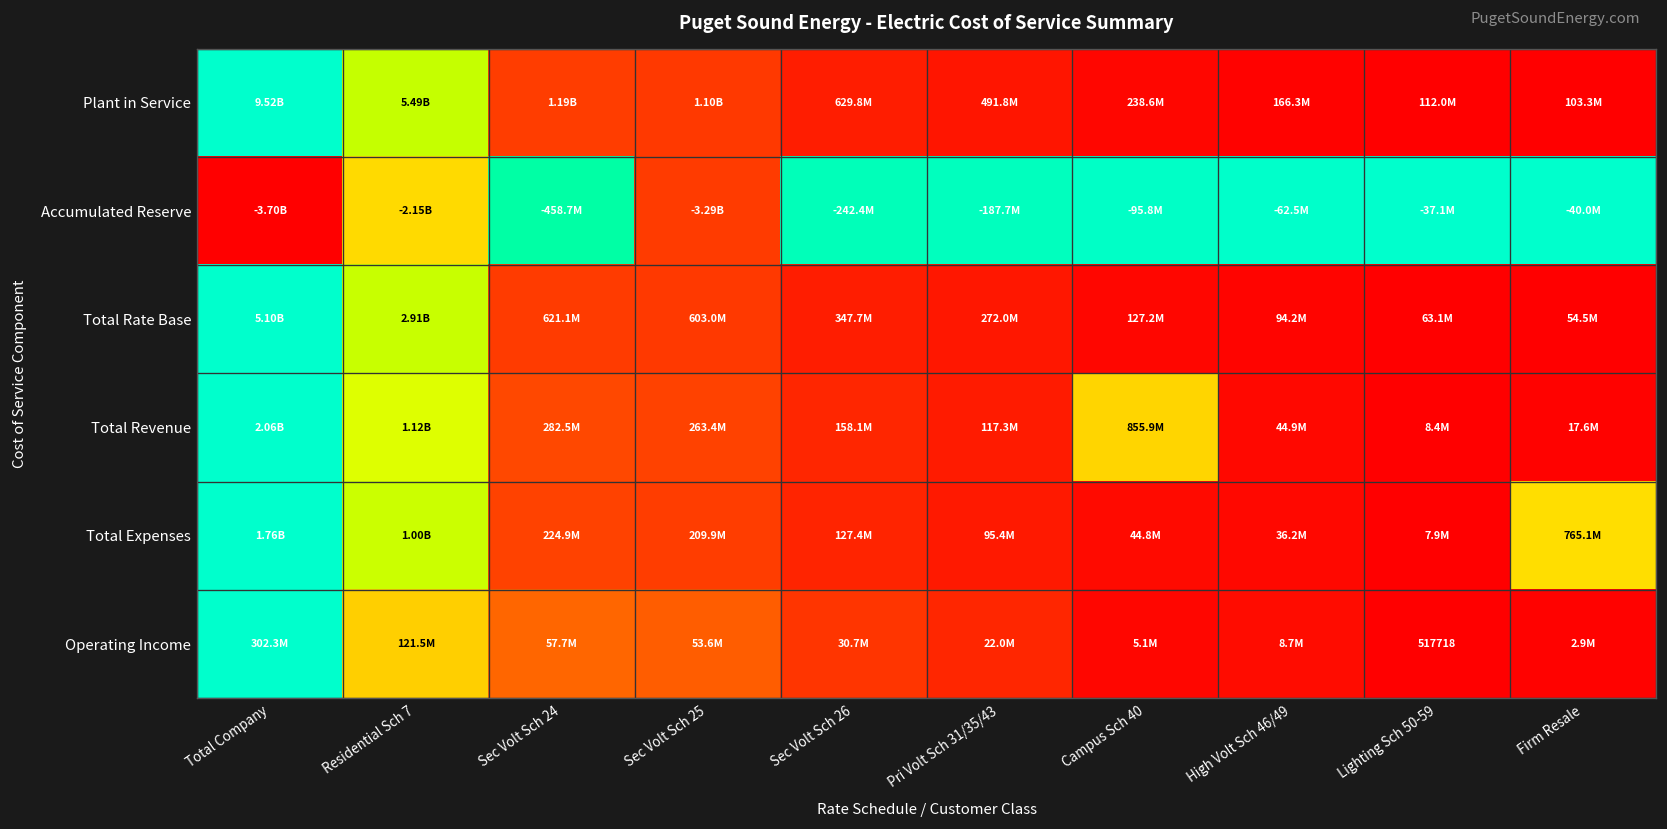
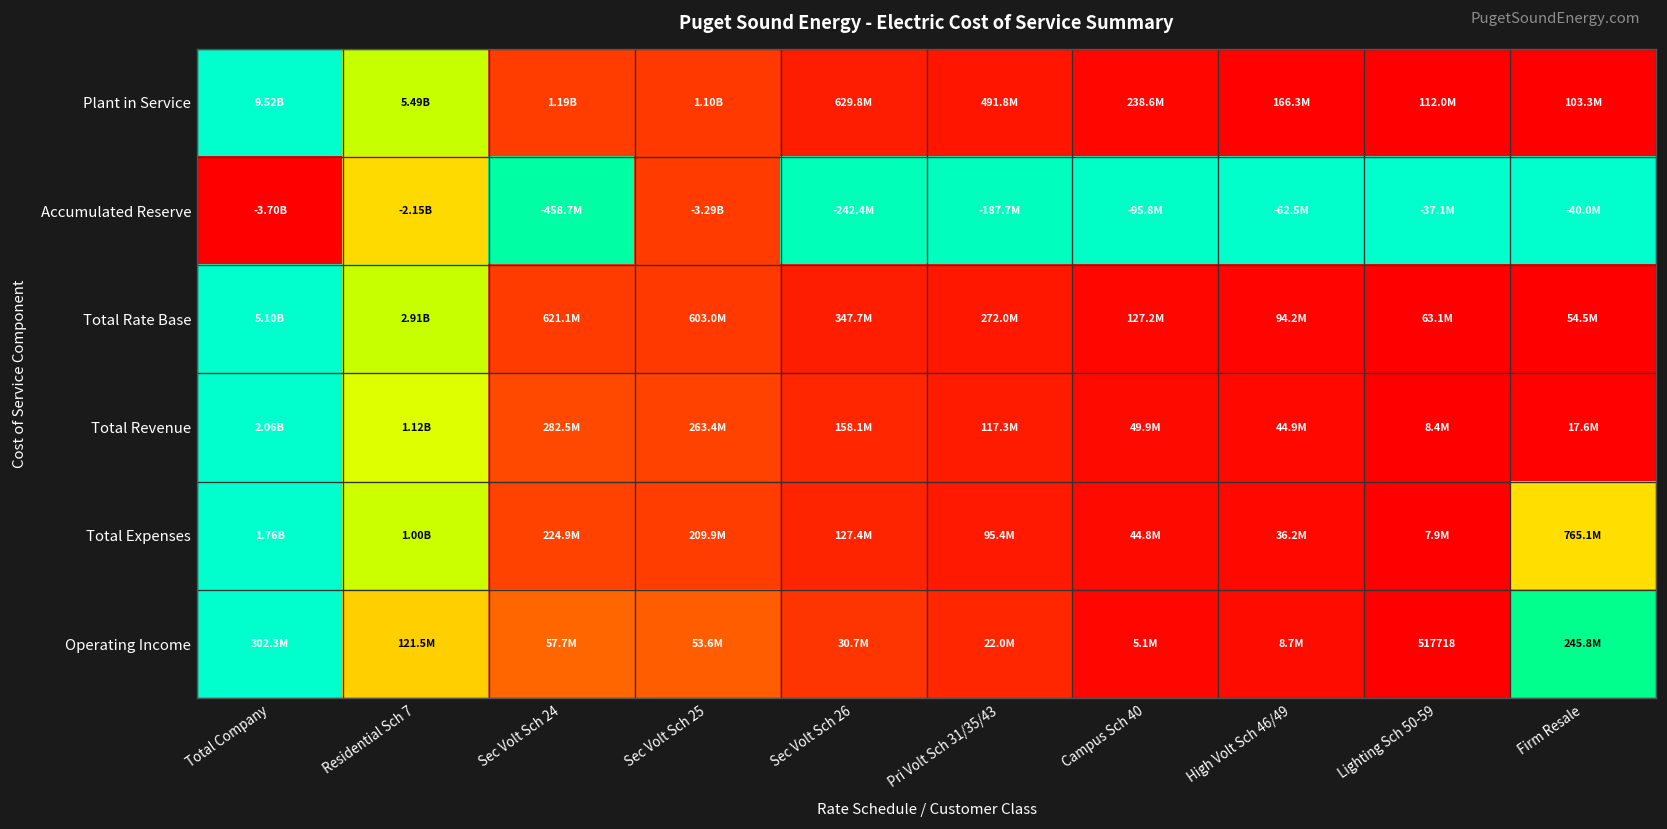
Total Revenue, Campus Sch 40: 855.9M -> 49.9M
Operating Income, Firm Resale: 2.9M -> 245.8M
